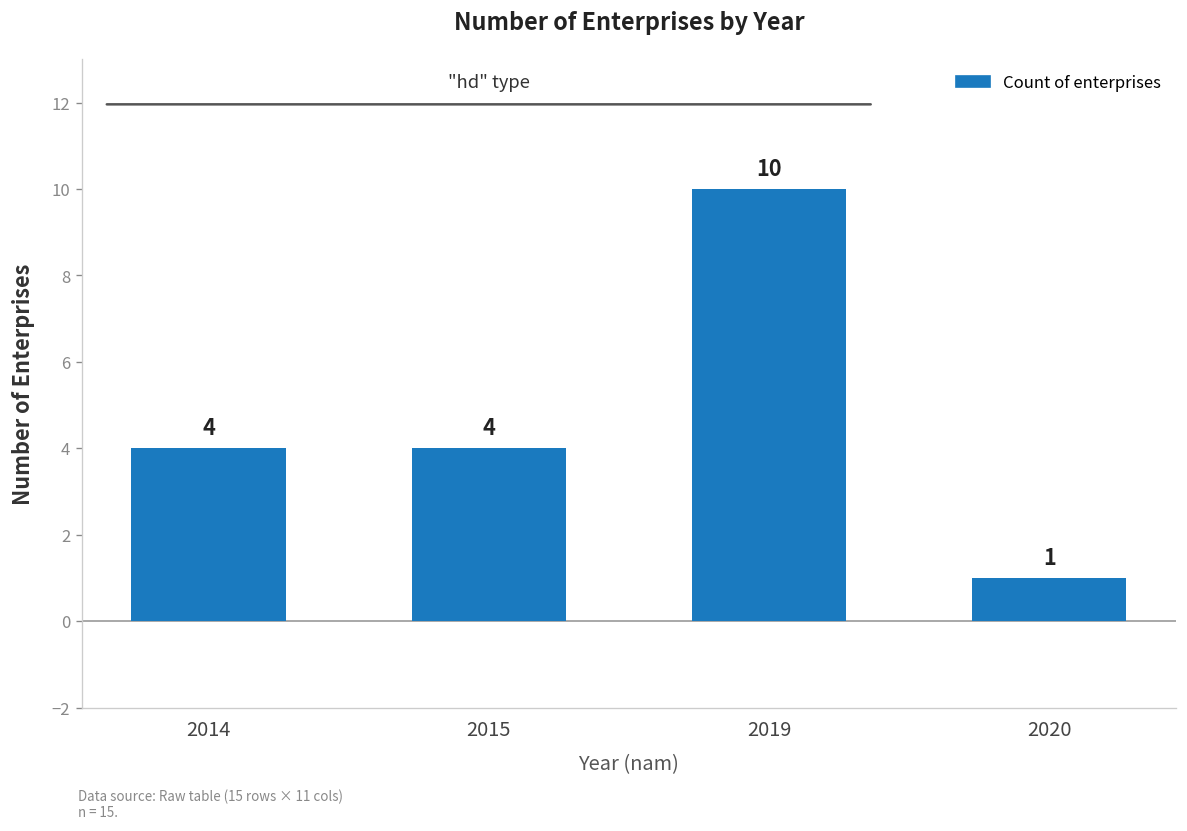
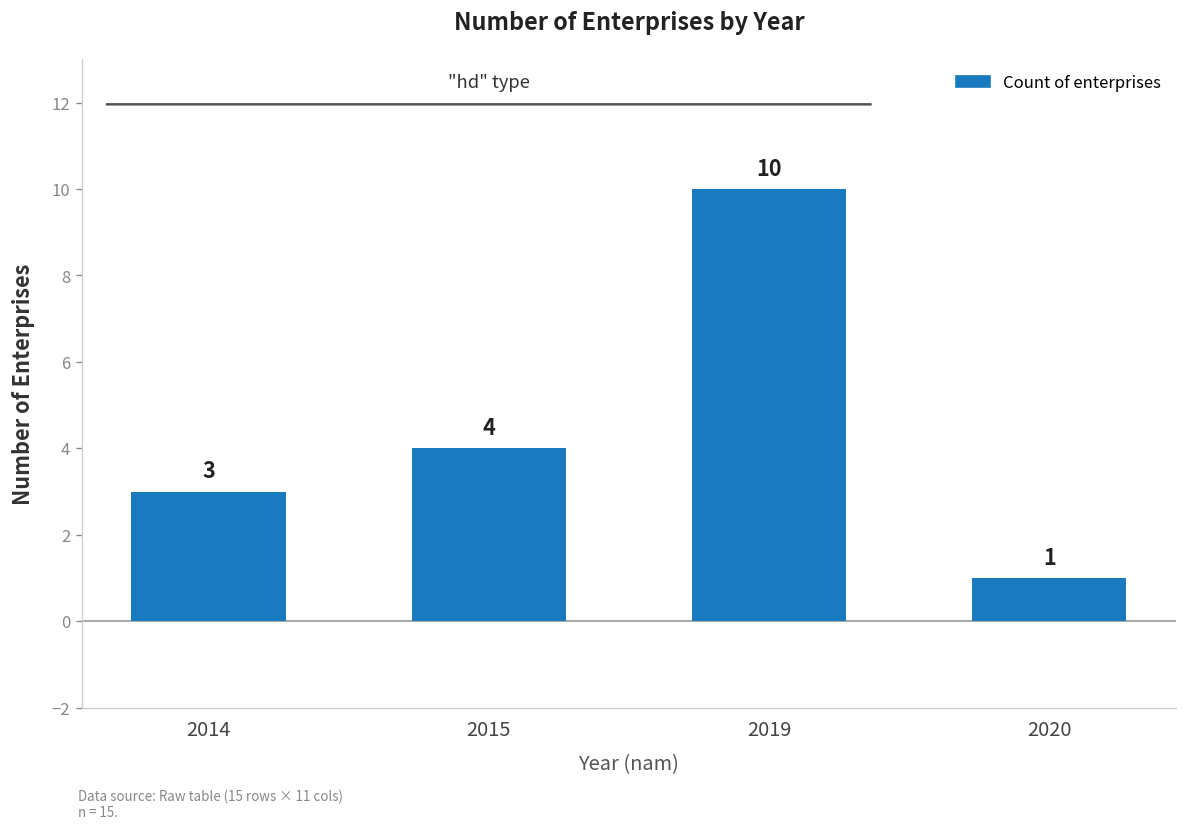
2014: 4 -> 3
